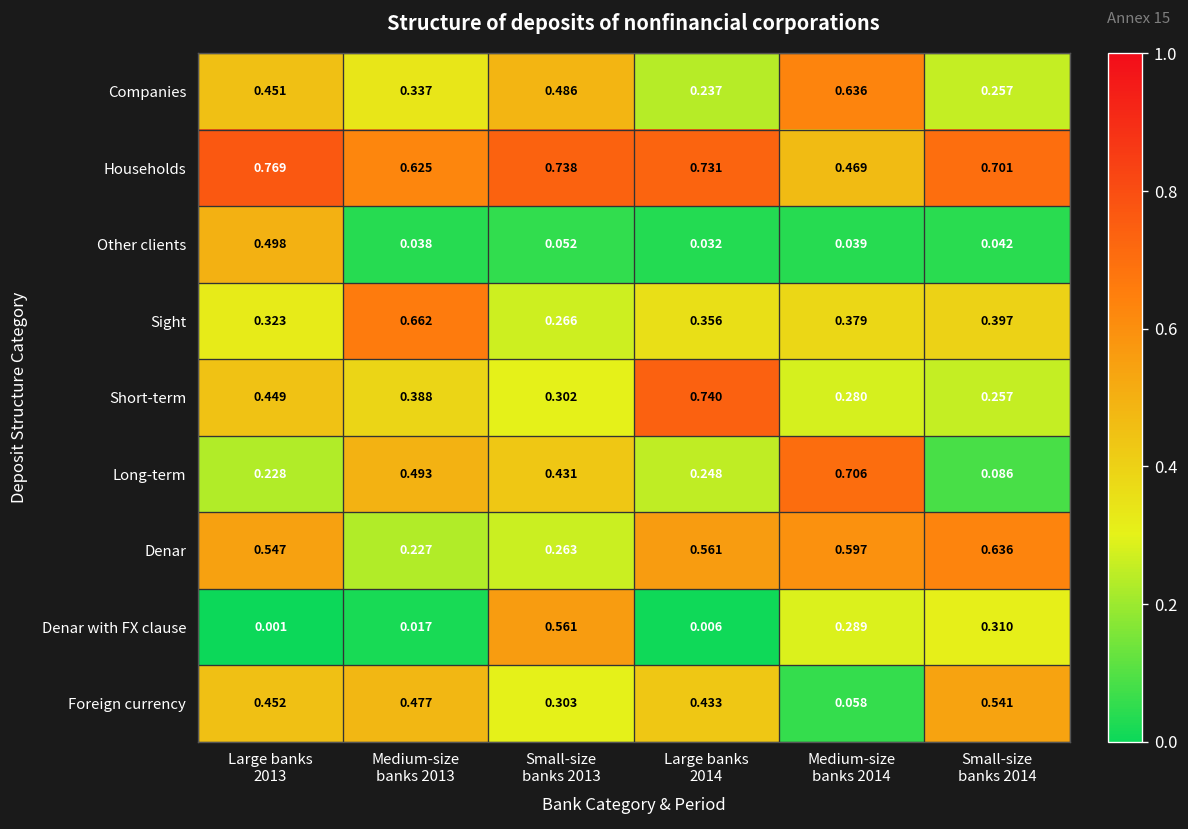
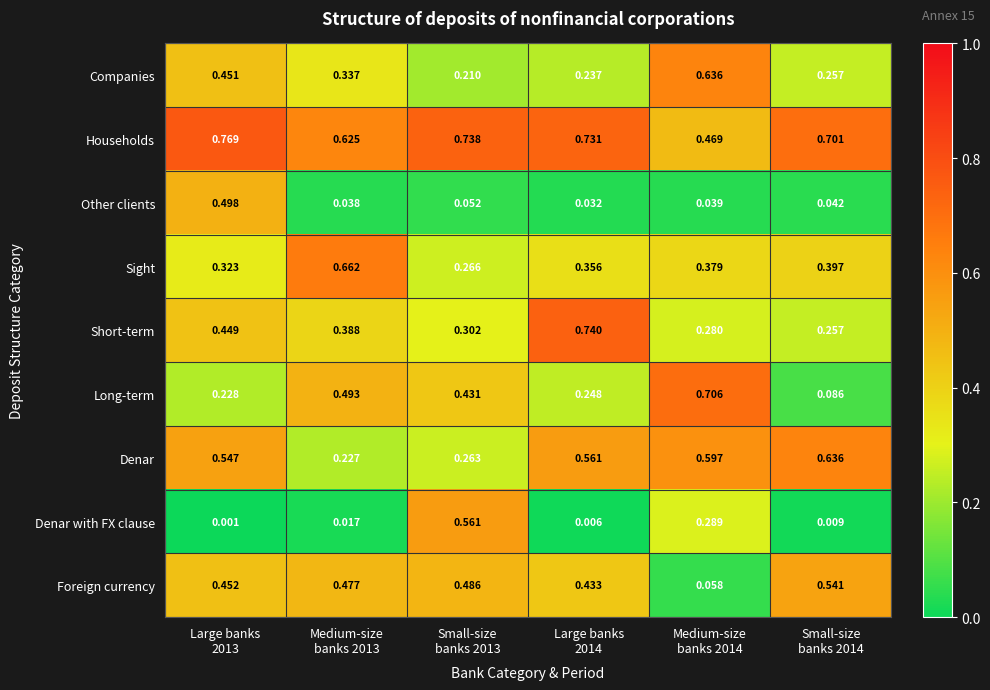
Companies, Small-size banks 2013: 0.486 -> 0.210
Denar with FX clause, Small-size banks 2014: 0.310 -> 0.009
Foreign currency, Small-size banks 2013: 0.303 -> 0.486
